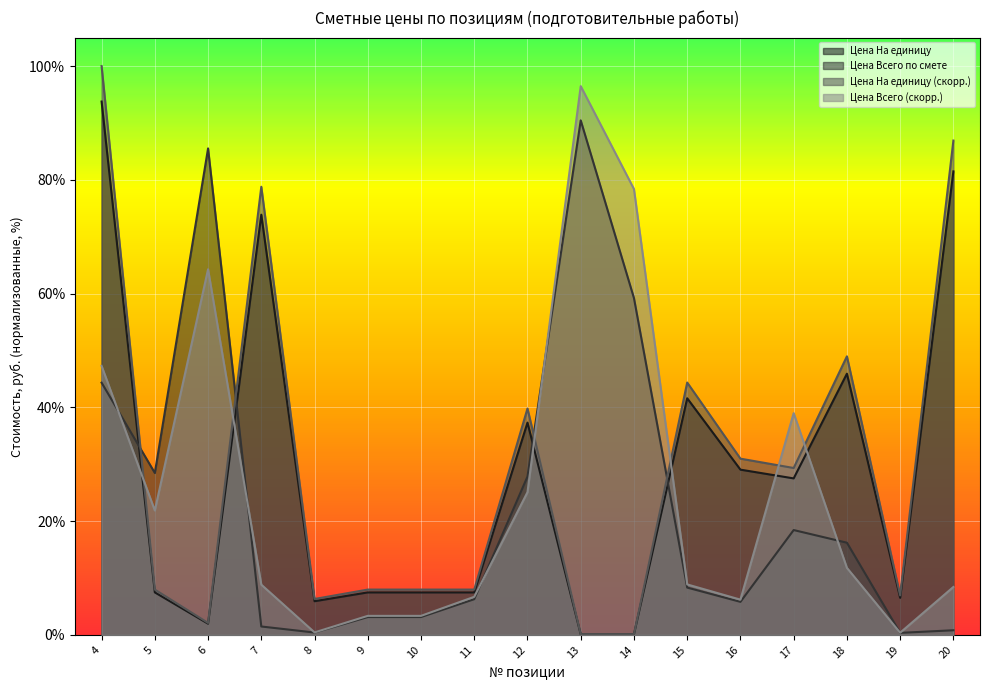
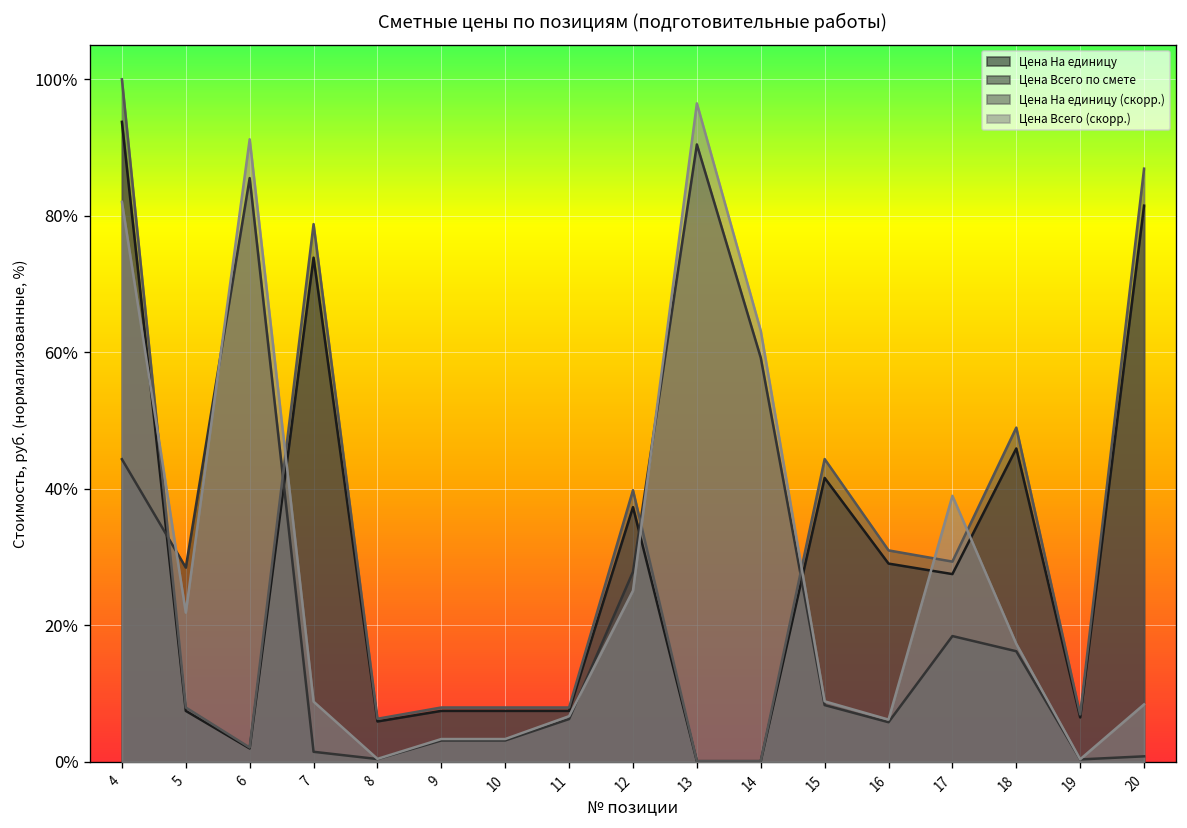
Цена Всего (скорр.), 4: 47% -> 82%
Цена Всего (скорр.), 6: 64% -> 91%
Цена Всего (скорр.), 14: 78% -> 63%
Цена Всего (скорр.), 18: 12% -> 17%
